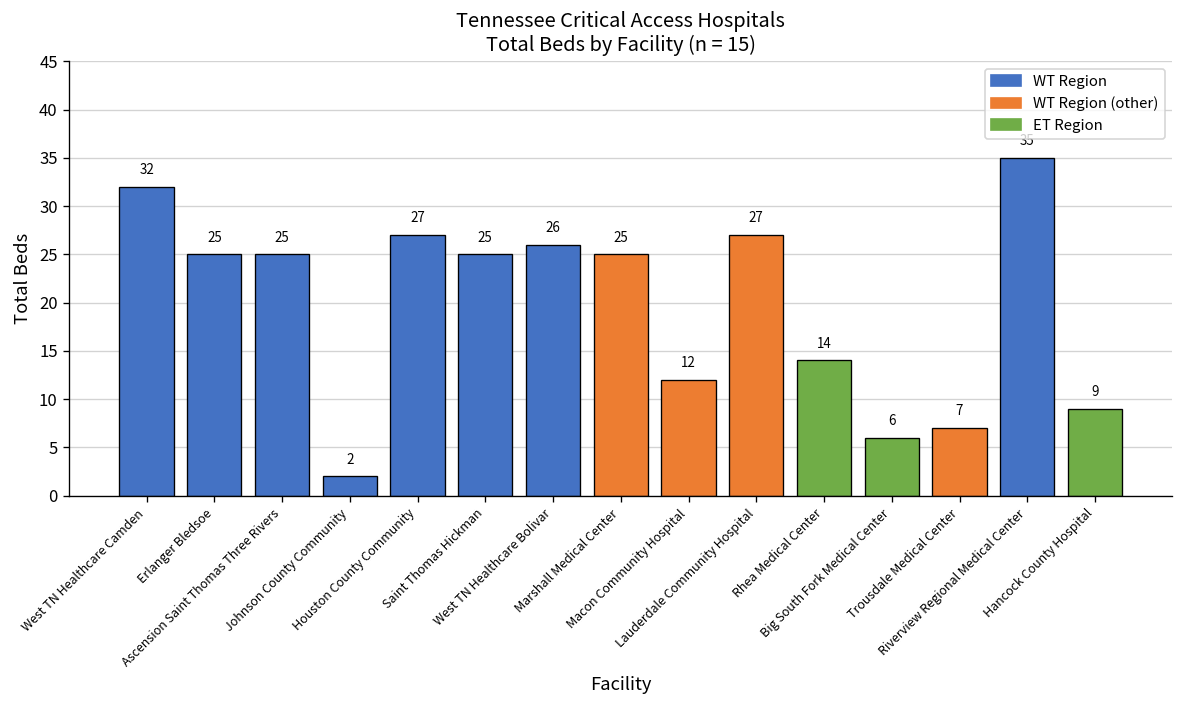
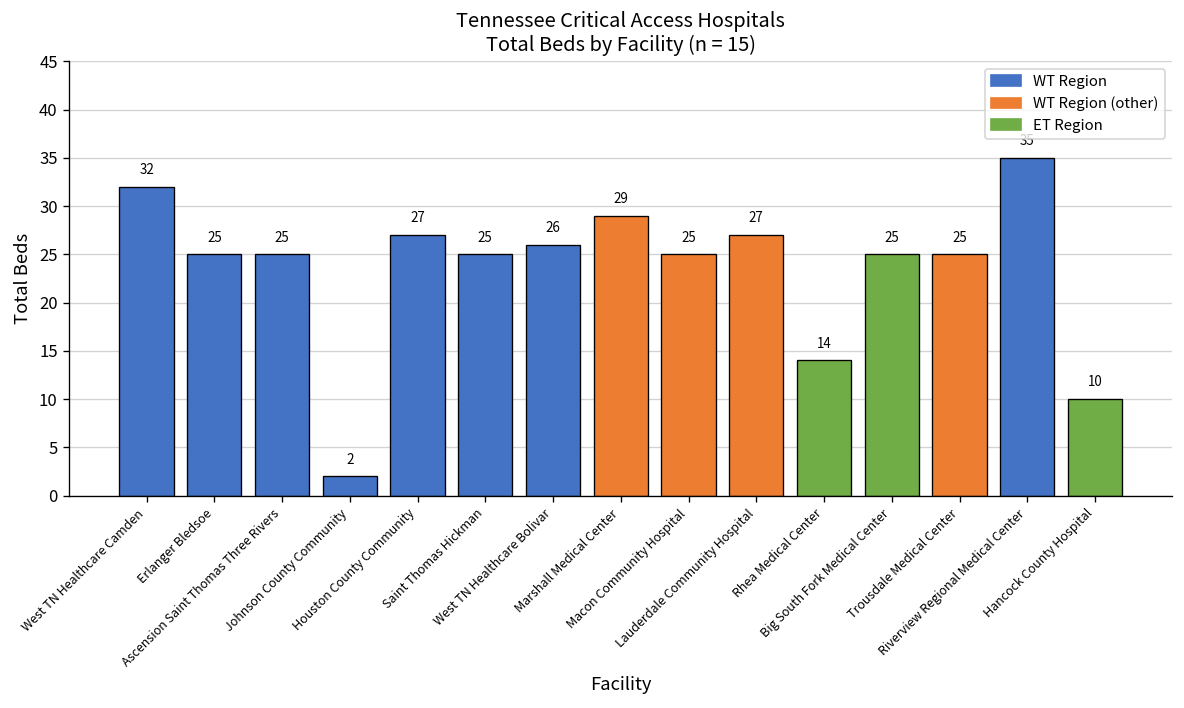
Marshall Medical Center: 25 -> 29
Macon Community Hospital: 12 -> 25
Big South Fork Medical Center: 6 -> 25
Trousdale Medical Center: 7 -> 25
Hancock County Hospital: 9 -> 10
